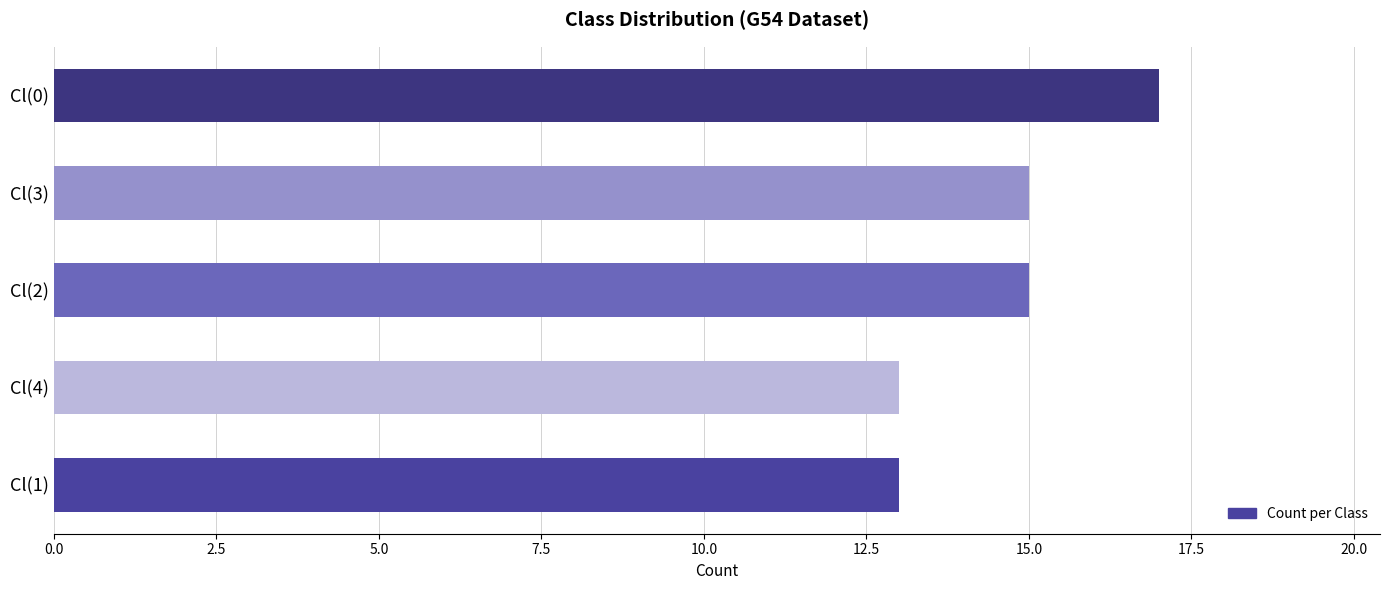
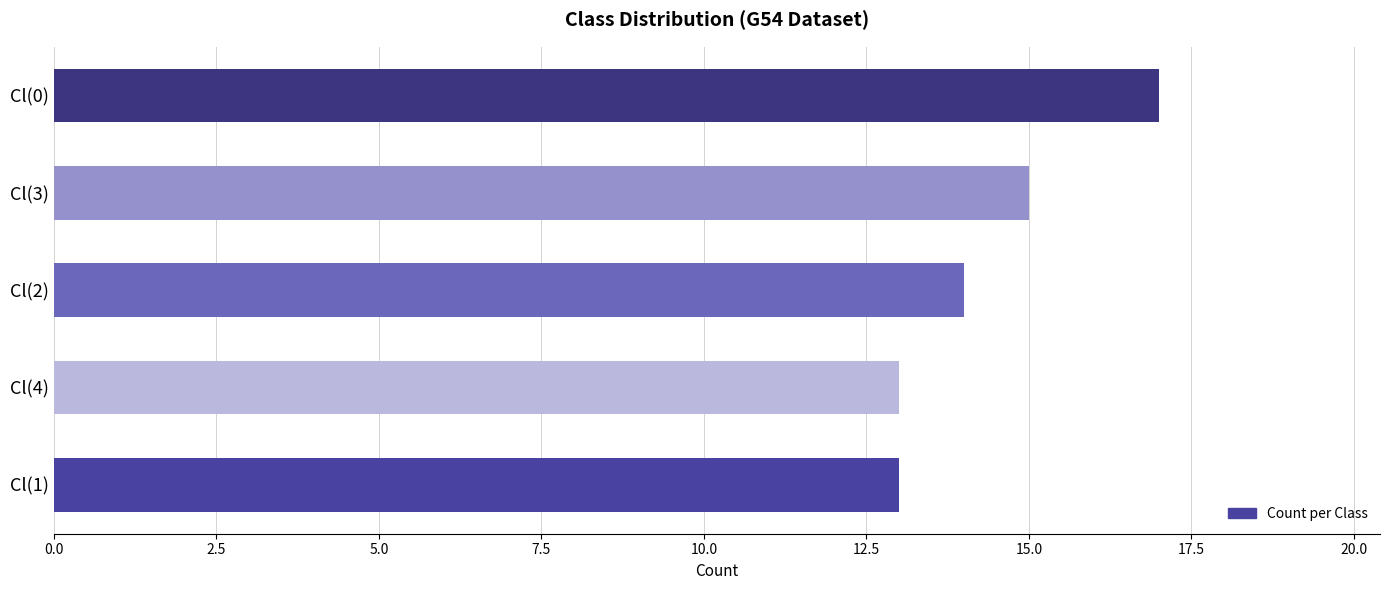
Cl(2): 15 -> 14
